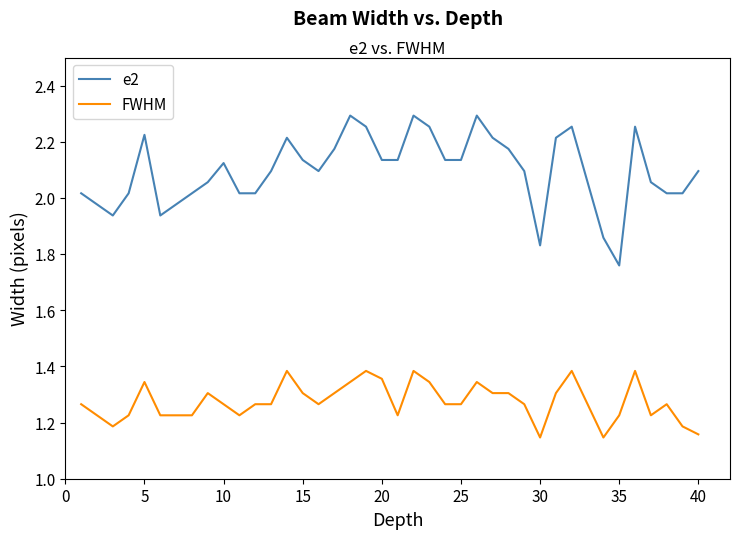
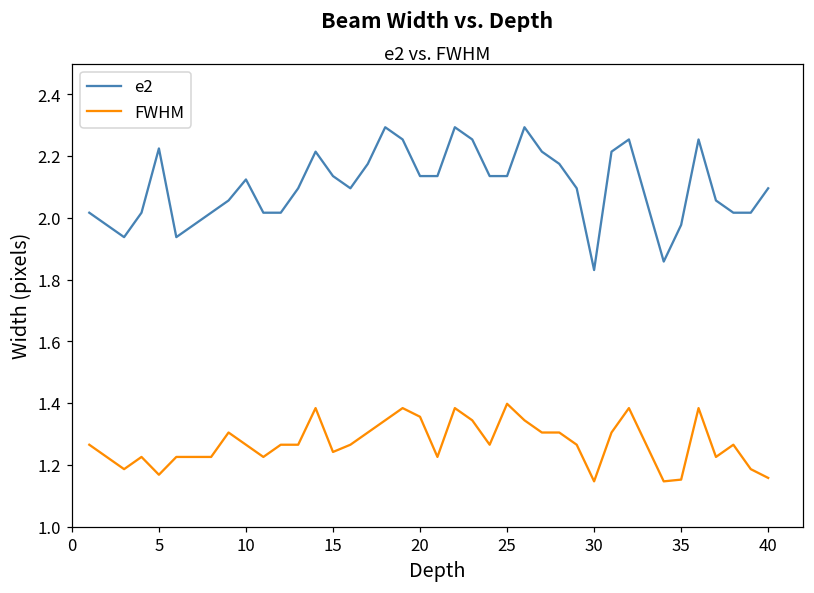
FWHM, 5: 1.34 -> 1.17
FWHM, 15: 1.31 -> 1.24
FWHM, 25: 1.27 -> 1.40
e2, 35: 1.76 -> 1.98
FWHM, 35: 1.23 -> 1.15
